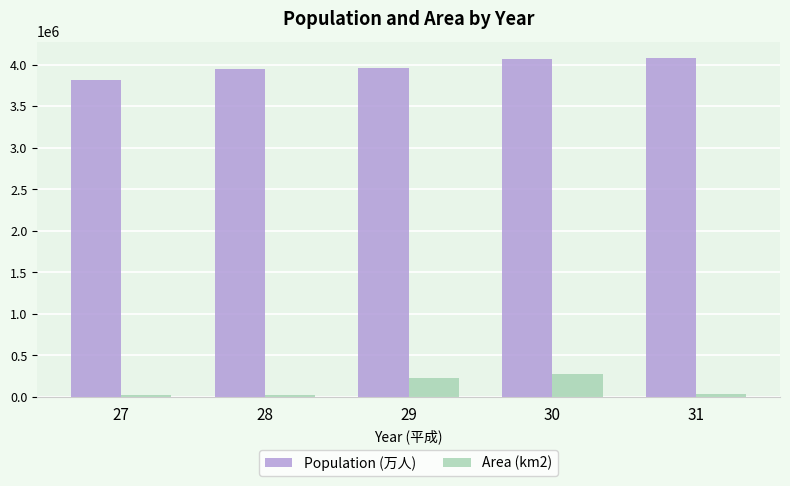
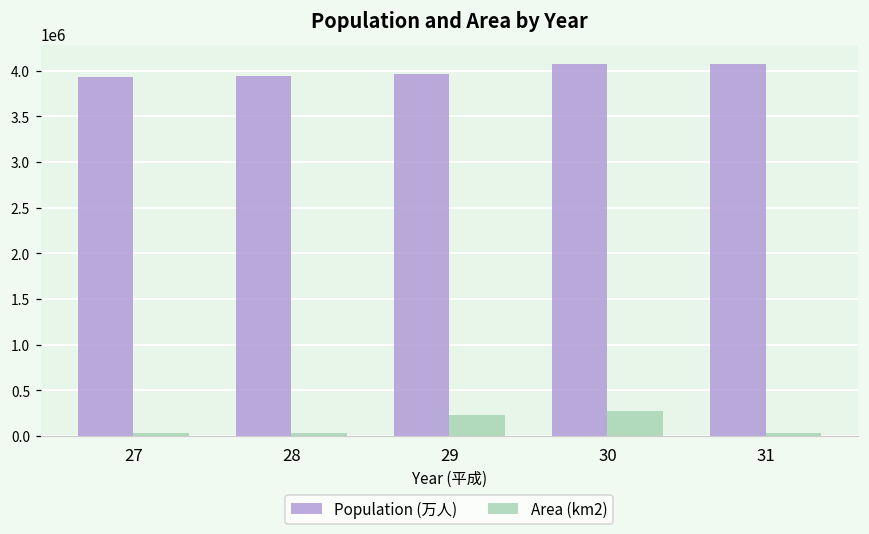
Population (万人), 27: 3800000 -> 3900000
